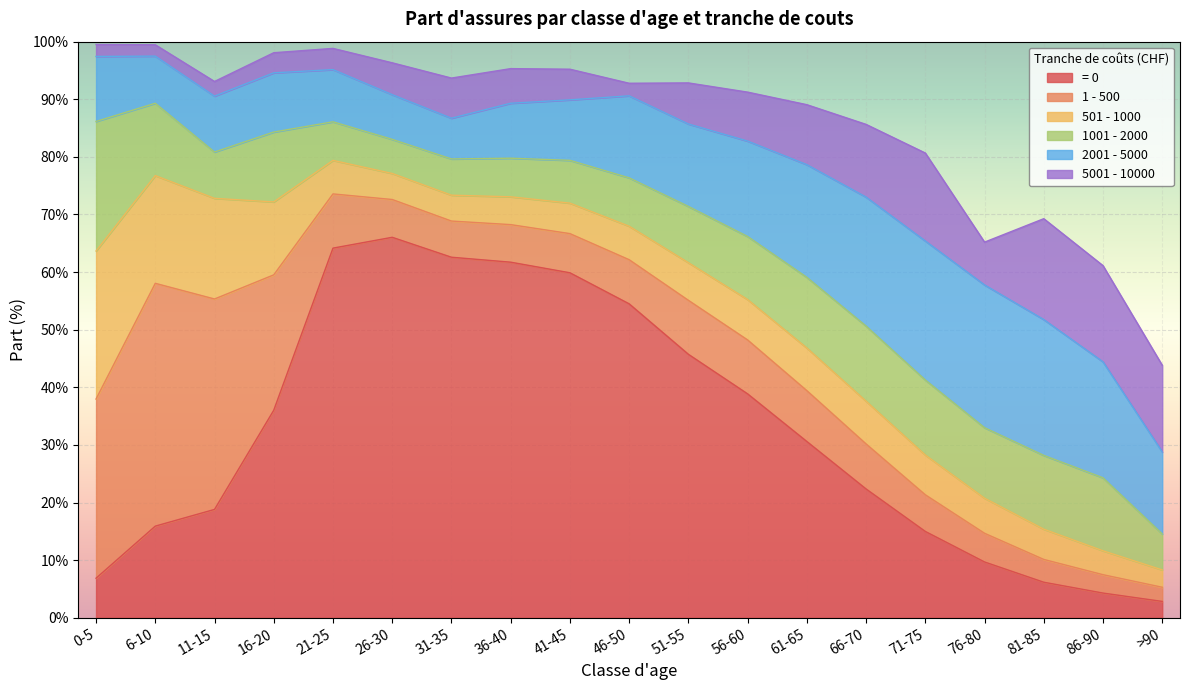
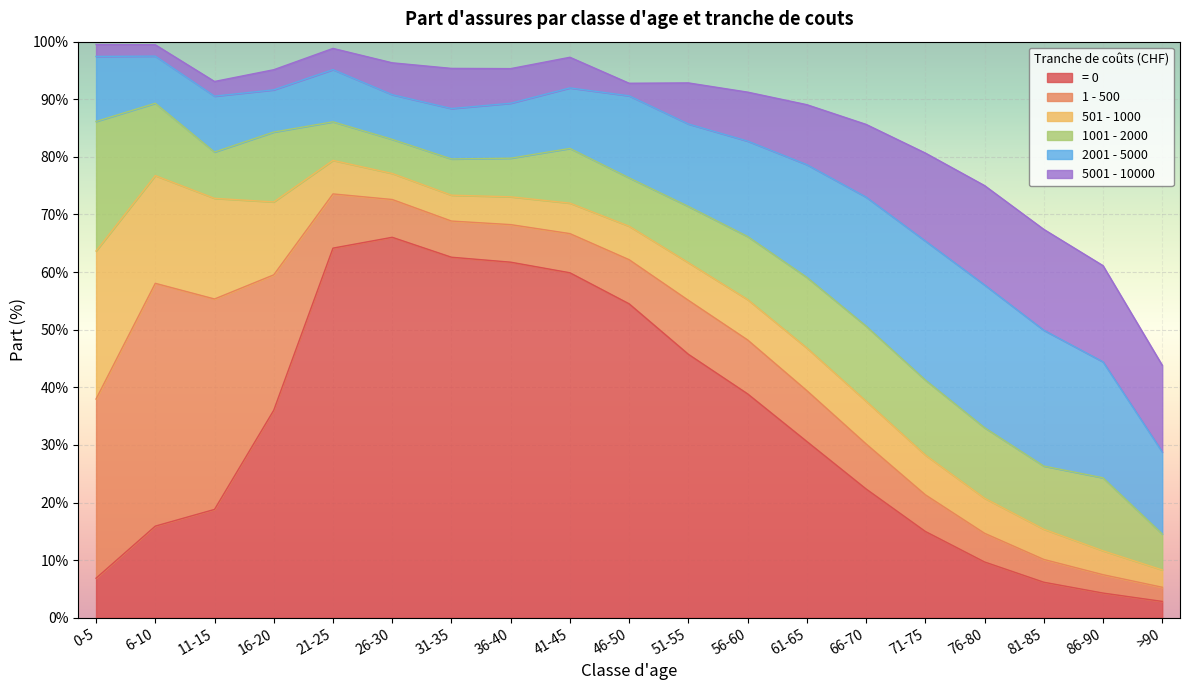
2001 - 5000, 16-20: 10% -> 7%
2001 - 5000, 31-35: 7% -> 9%
1001 - 2000, 41-45: 7% -> 10%
5001 - 10000, 76-80: 7% -> 17%
1001 - 2000, 81-85: 13% -> 11%
